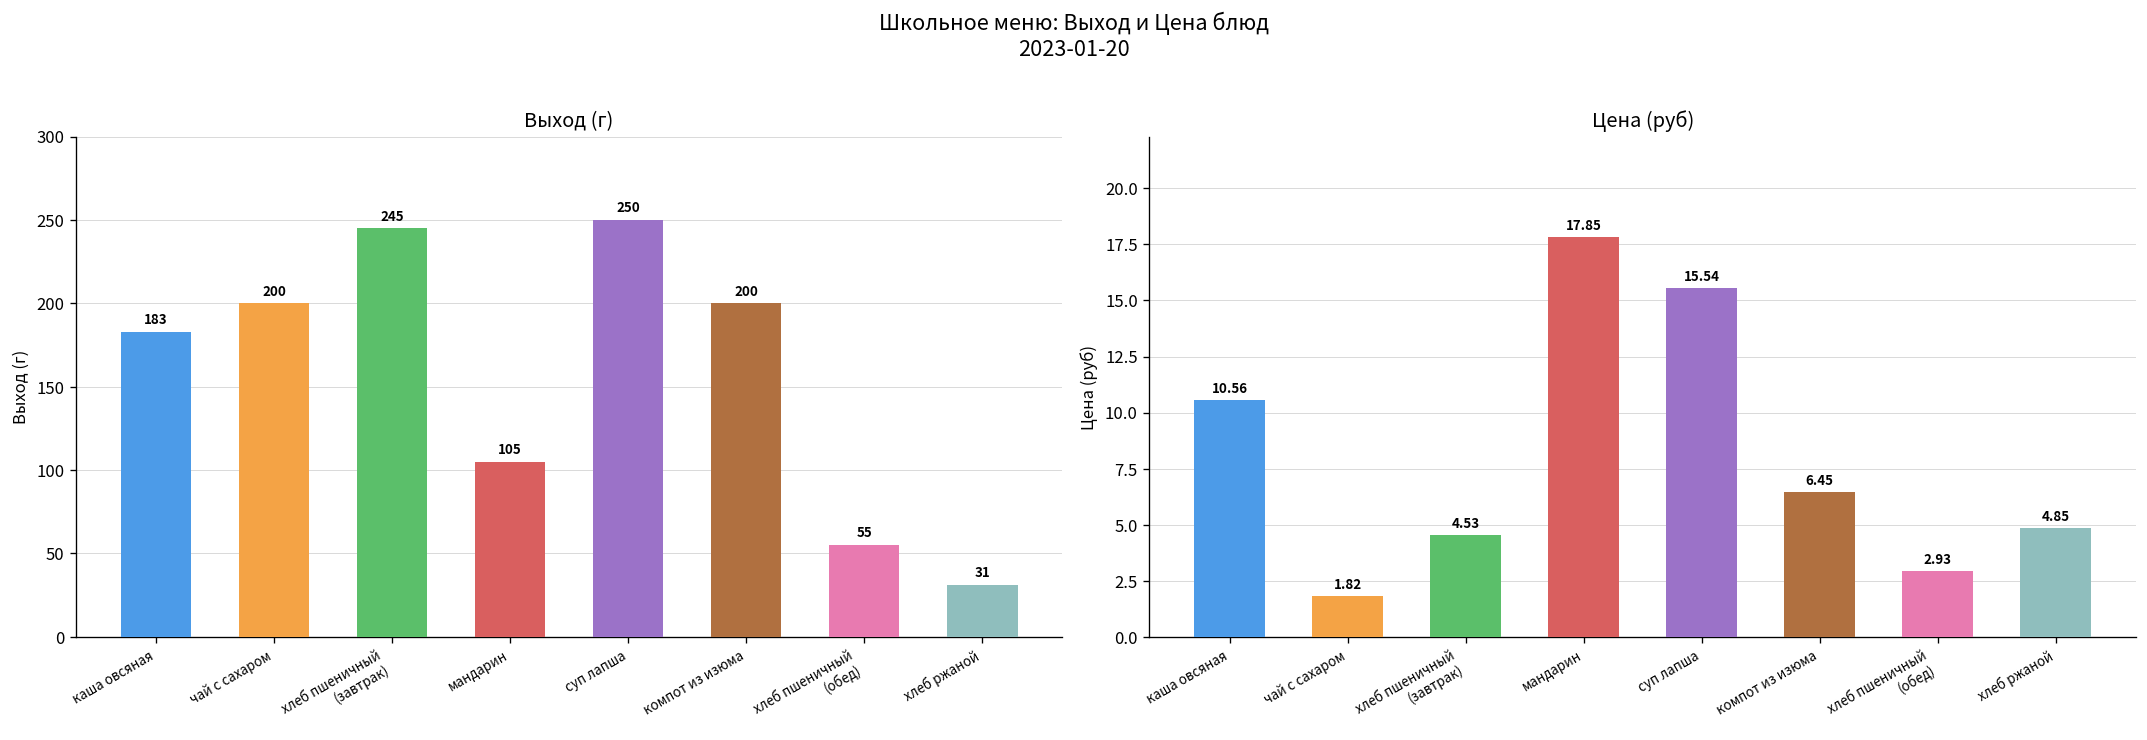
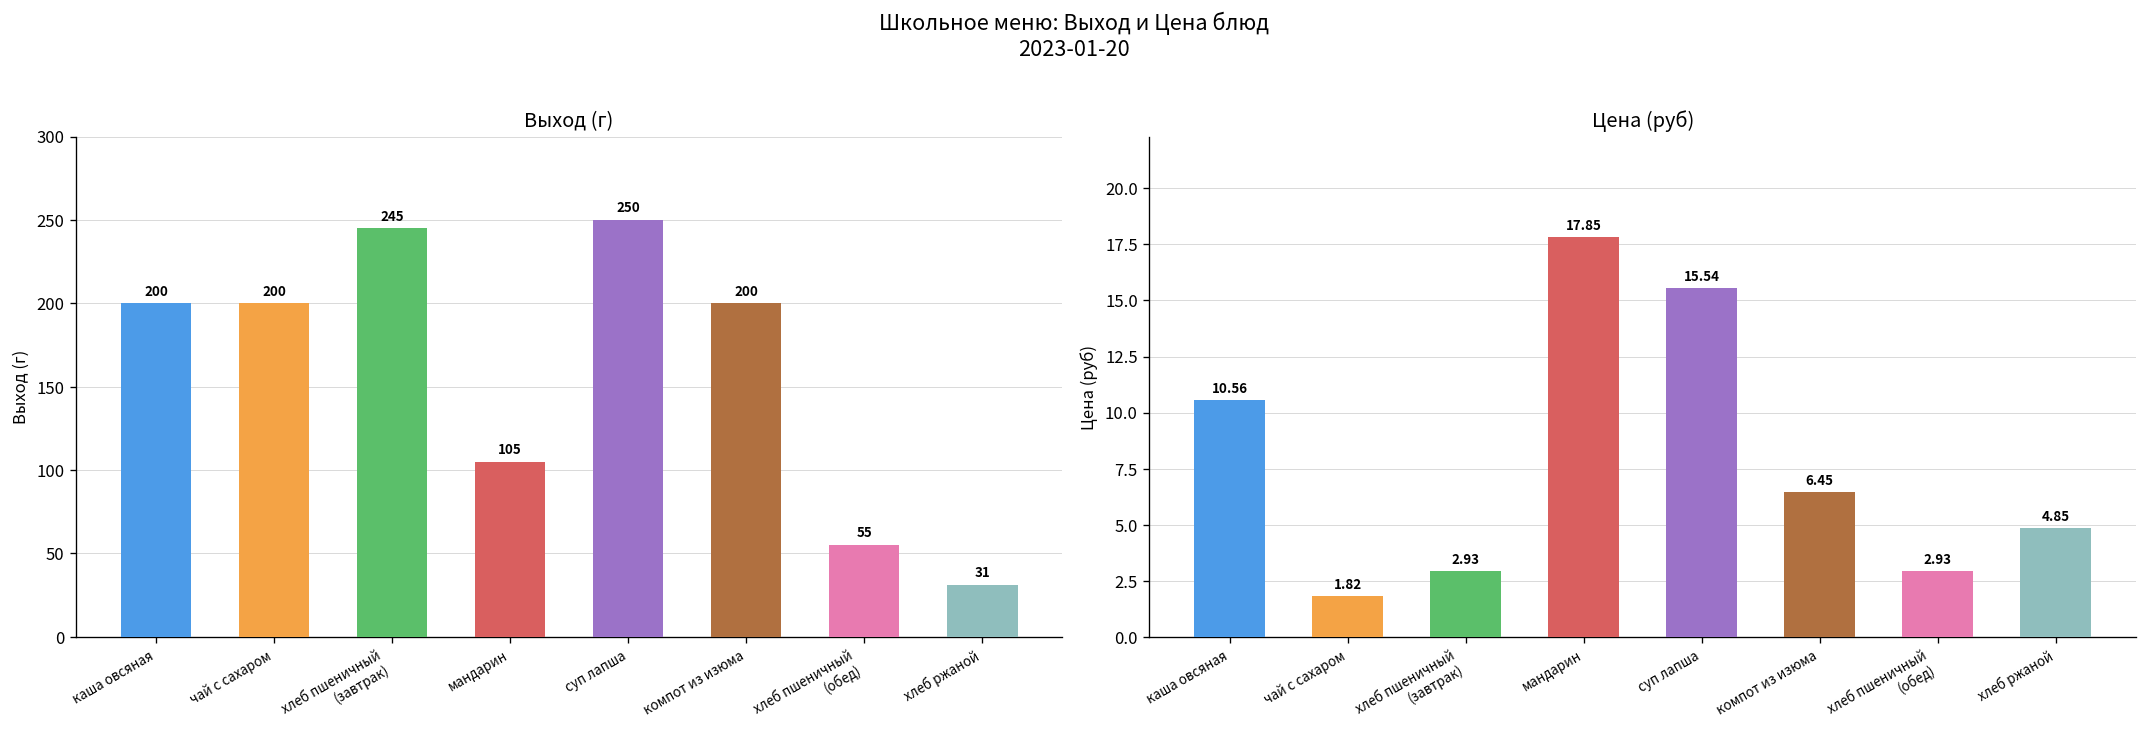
Выход (г), каша овсяная: 183 -> 200
Цена (руб), хлеб пшеничный (завтрак): 4.53 -> 2.93
